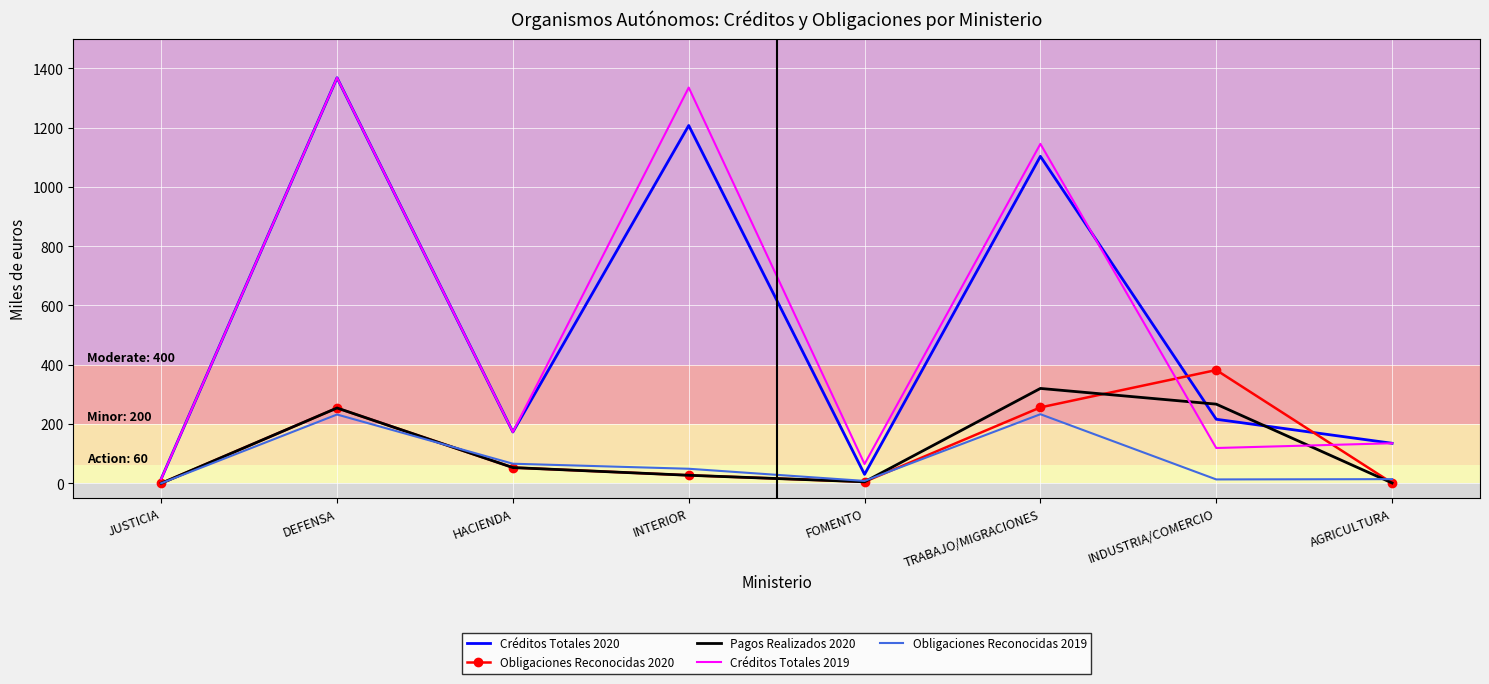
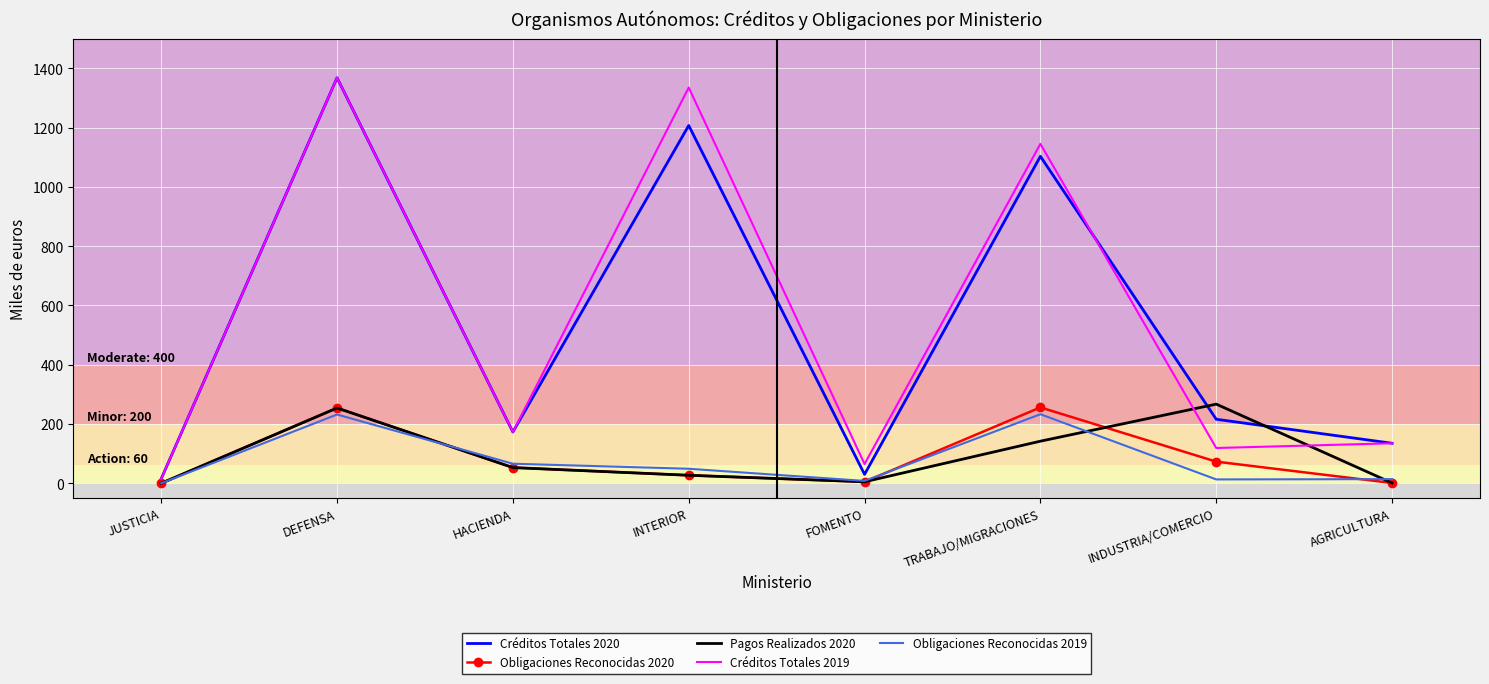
Pagos Realizados 2020, TRABAJO/MIGRACIONES: 320 -> 140
Obligaciones Reconocidas 2020, INDUSTRIA/COMERCIO: 380 -> 70
